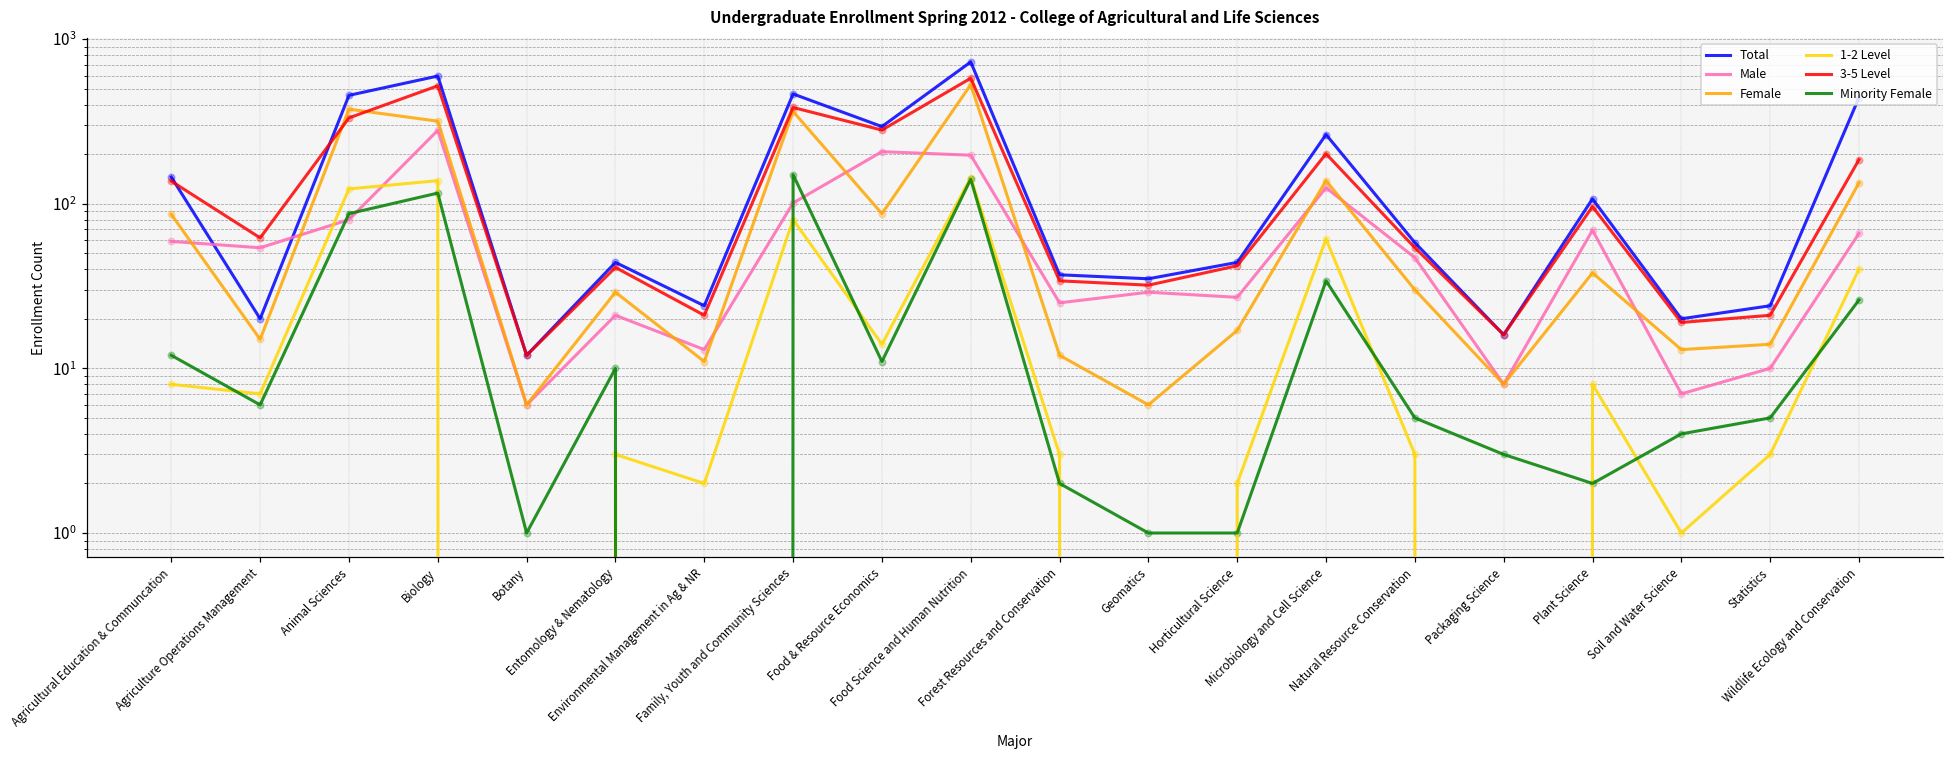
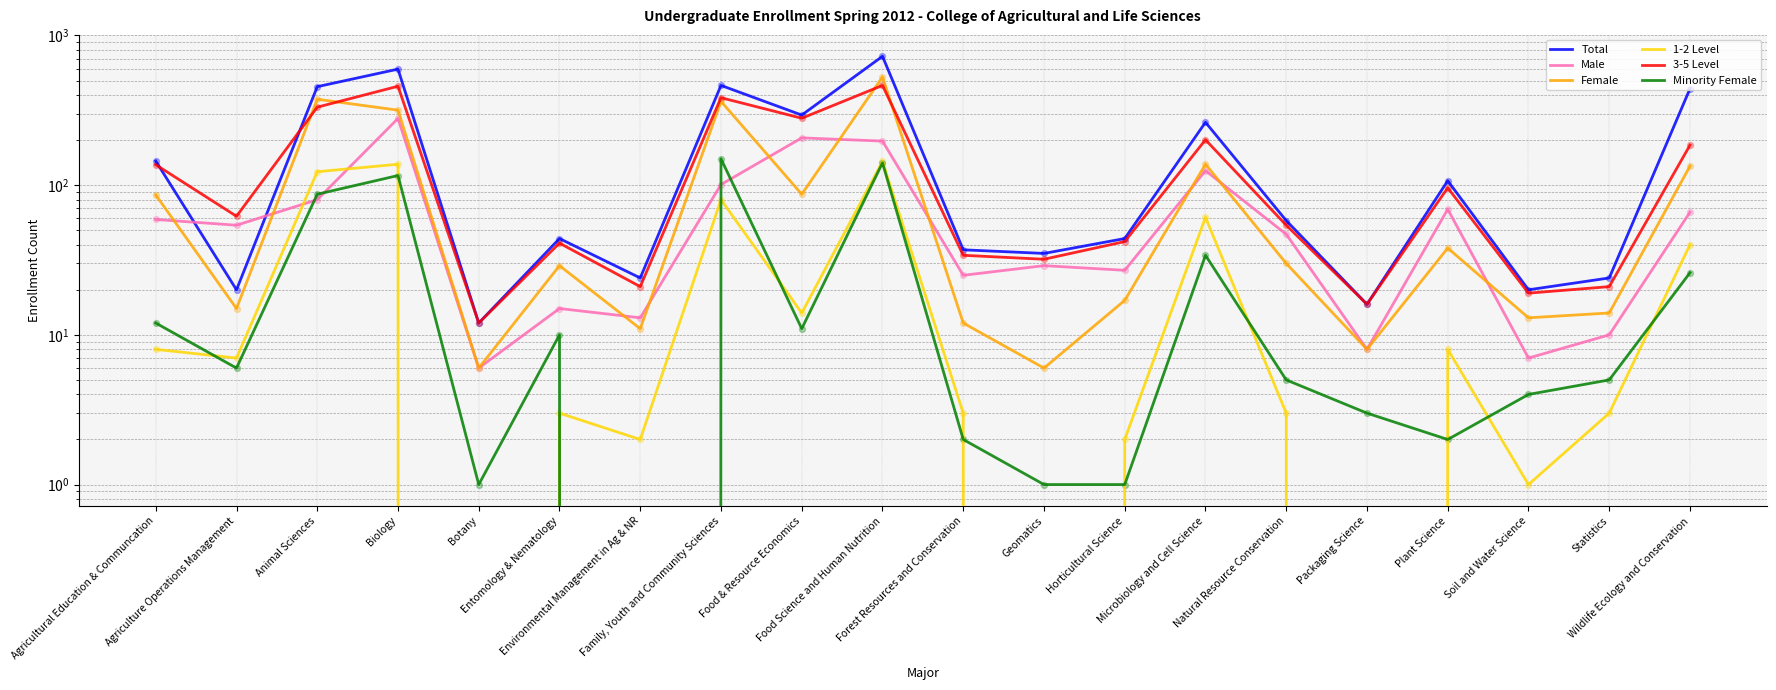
3-5 Level, Biology: 520 -> 460
Male, Entomology & Nematology: 21 -> 15
3-5 Level, Food Science and Human Nutrition: 580 -> 460
